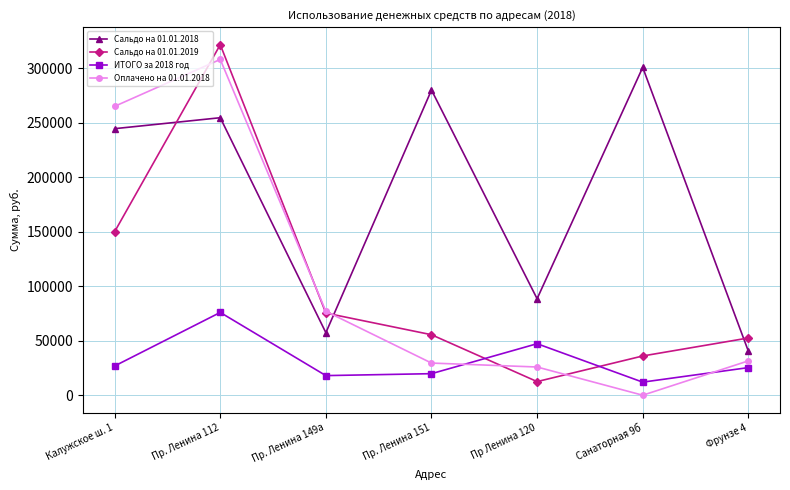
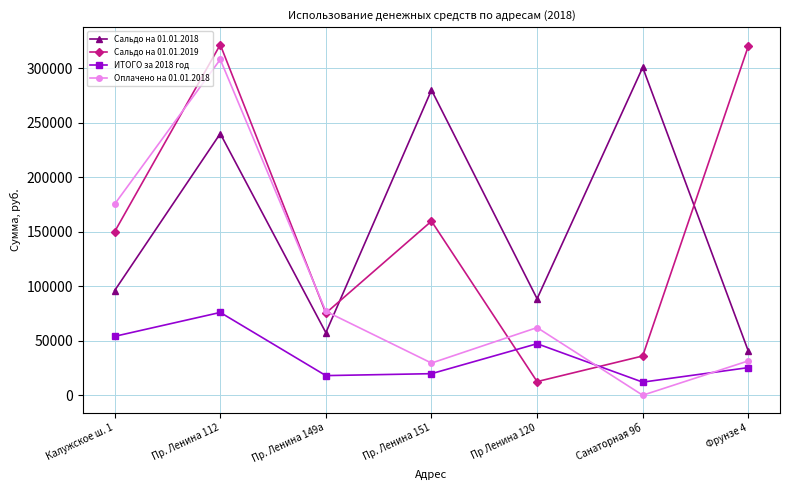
Сальдо на 01.01.2018, Калужское ш. 1: 245000 -> 96000
ИТОГО за 2018 год, Калужское ш. 1: 27000 -> 54000
Оплачено на 01.01.2018, Калужское ш. 1: 265000 -> 175000
Сальдо на 01.01.2018, Пр. Ленина 112: 255000 -> 240000
Сальдо на 01.01.2019, Пр. Ленина 151: 56000 -> 160000
Оплачено на 01.01.2018, Пр Ленина 120: 26000 -> 62000
Сальдо на 01.01.2019, Фрунзе 4: 53000 -> 320000
